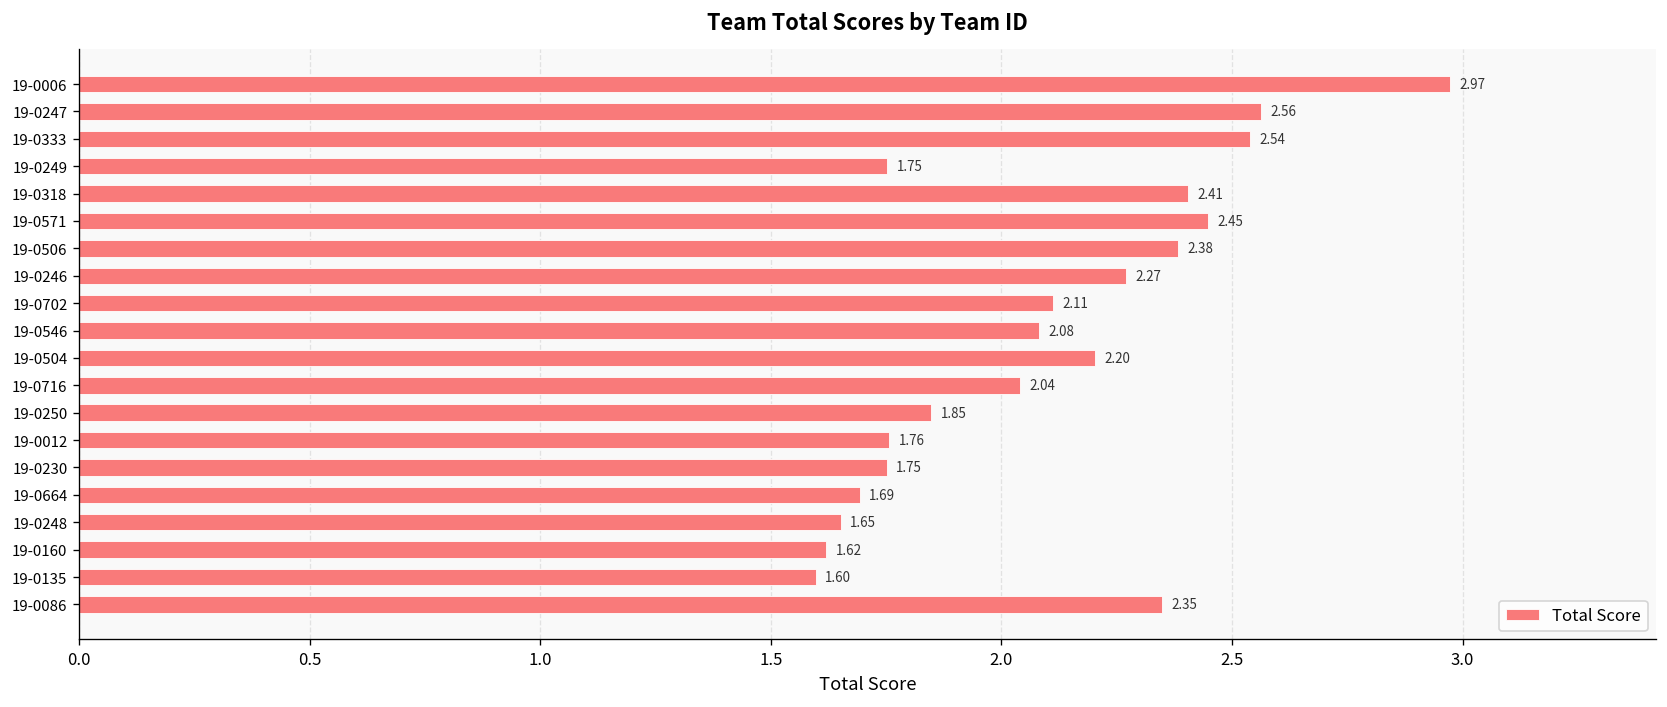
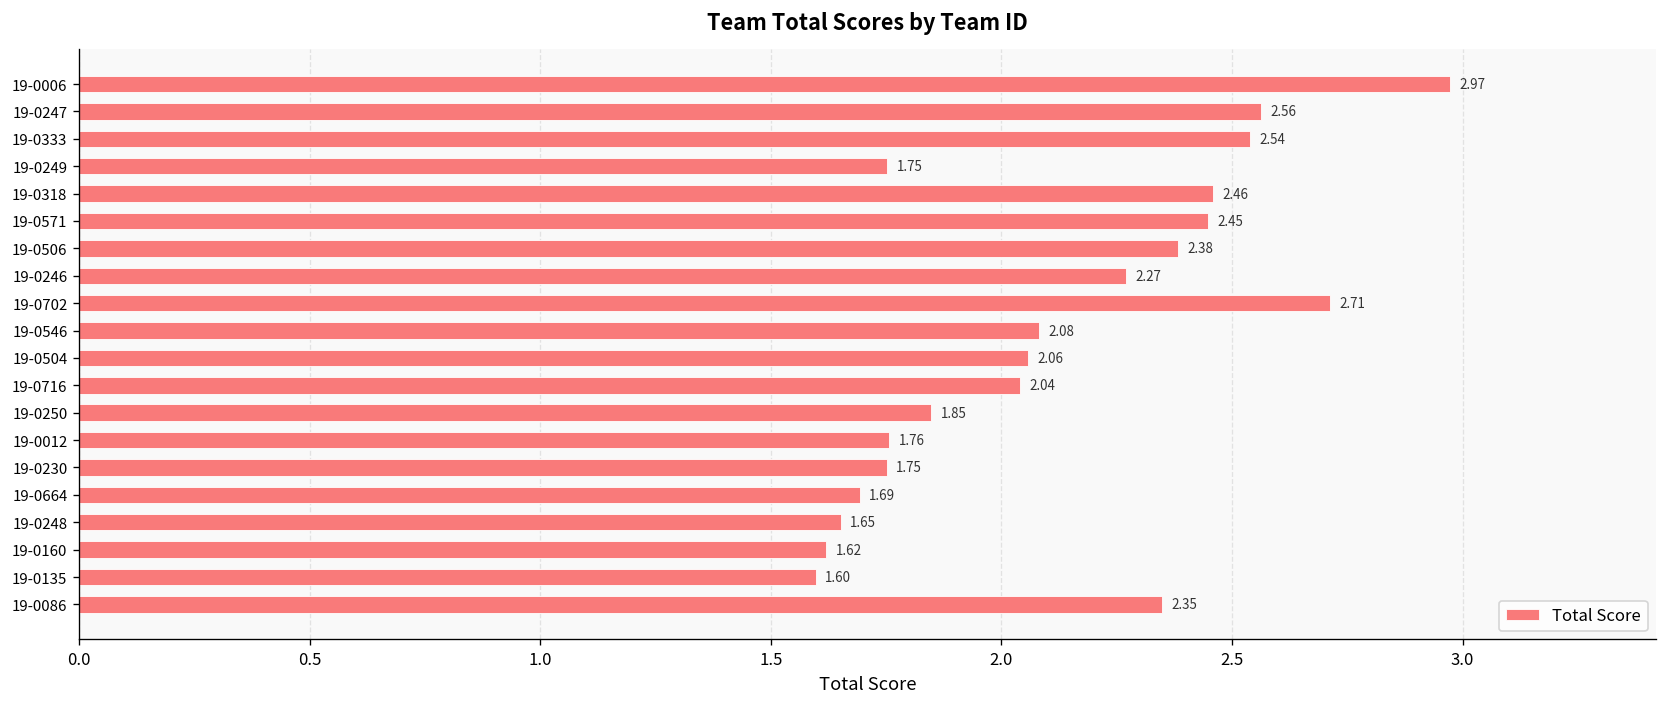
19-0318: 2.41 -> 2.46
19-0702: 2.11 -> 2.71
19-0504: 2.20 -> 2.06
